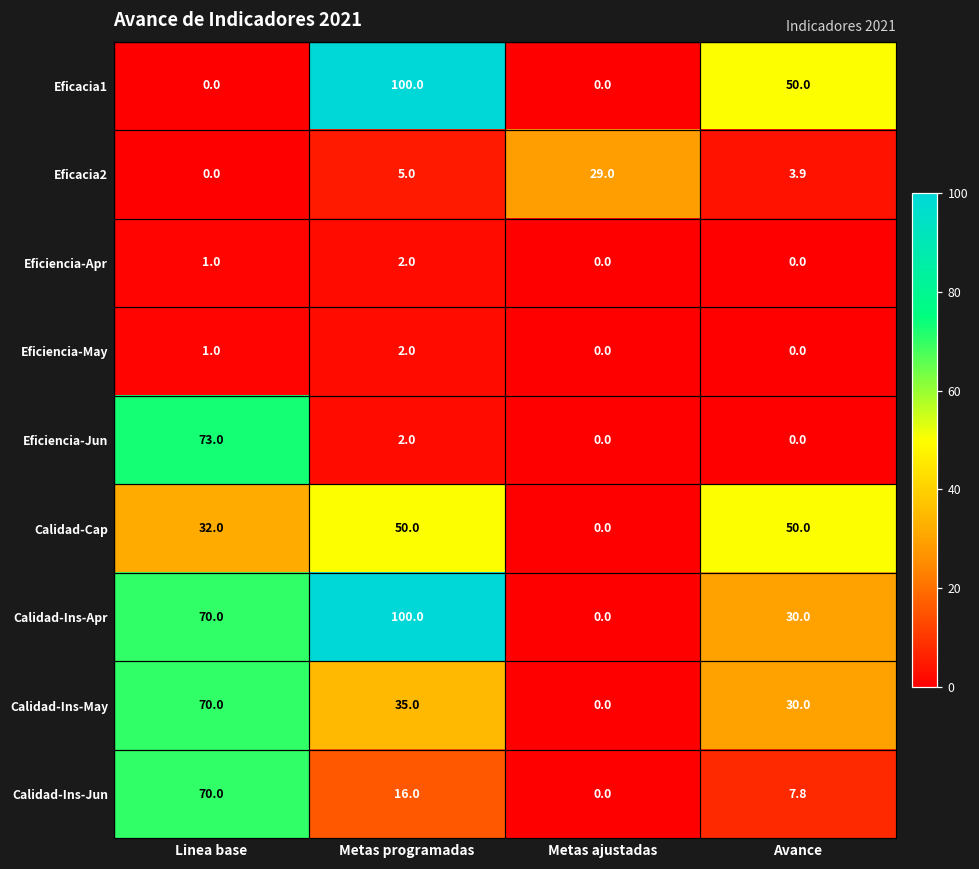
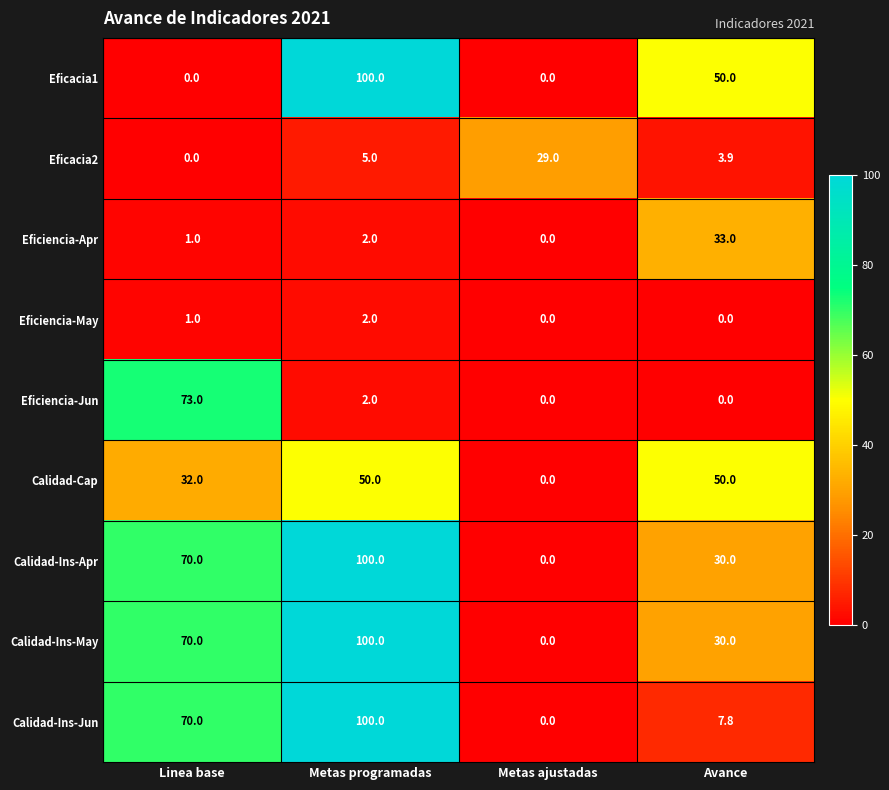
Eficiencia-Apr, Avance: 0.0 -> 33.0
Calidad-Ins-May, Metas programadas: 35.0 -> 100.0
Calidad-Ins-Jun, Metas programadas: 16.0 -> 100.0
